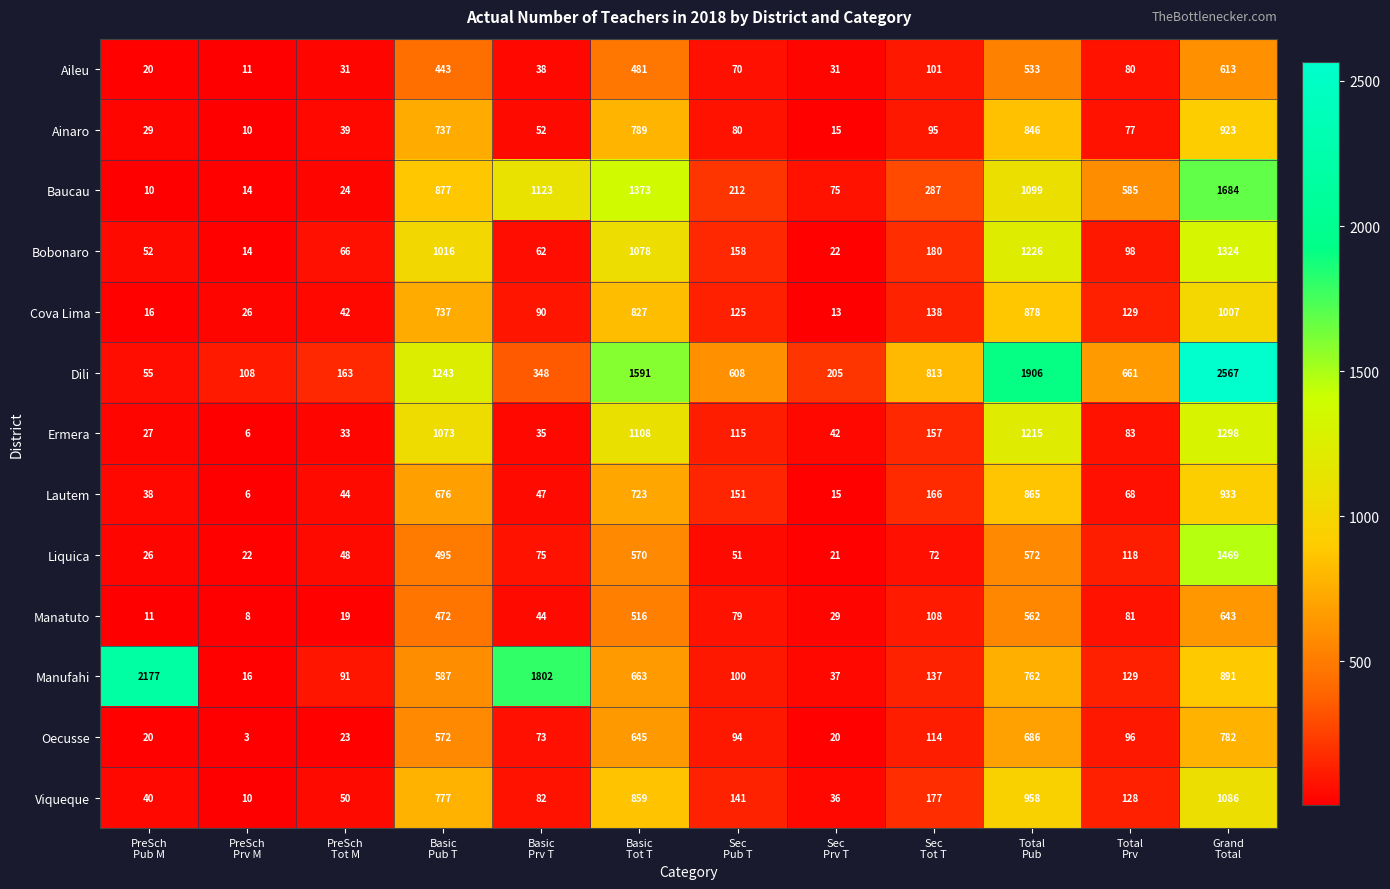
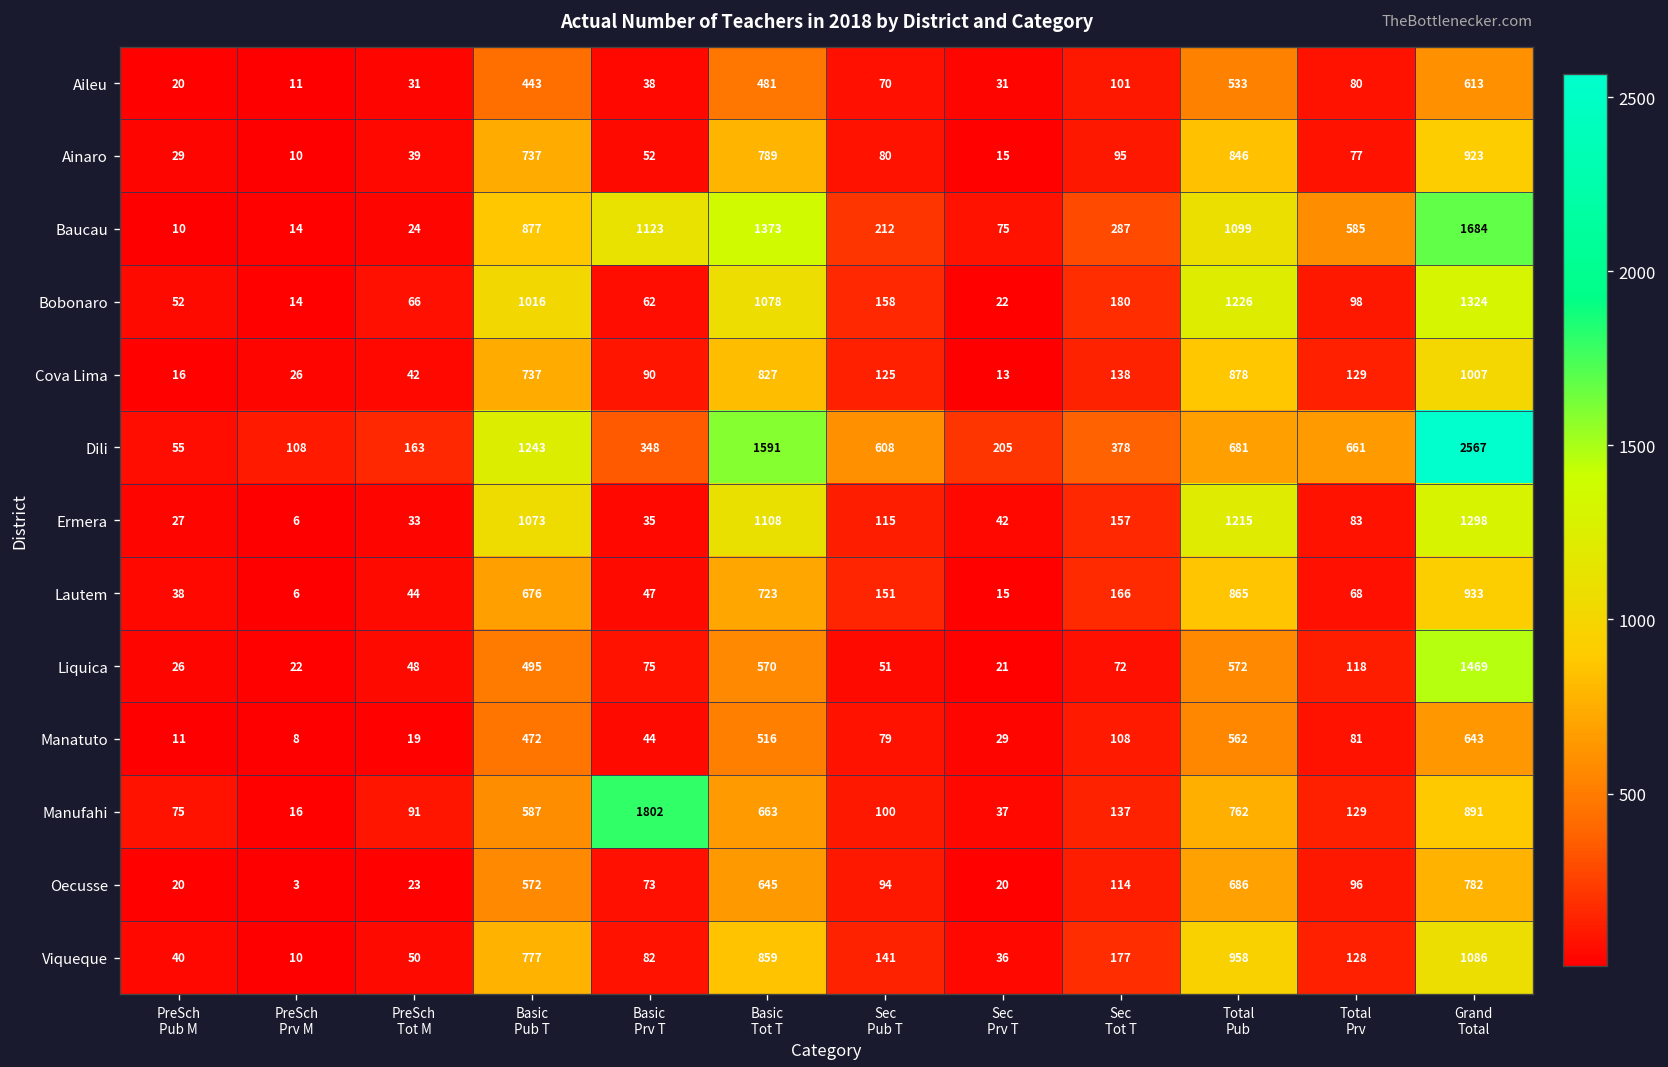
Dili, Sec Tot T: 813 -> 378
Dili, Total Pub: 1906 -> 681
Manufahi, PreSch Pub M: 2177 -> 75
